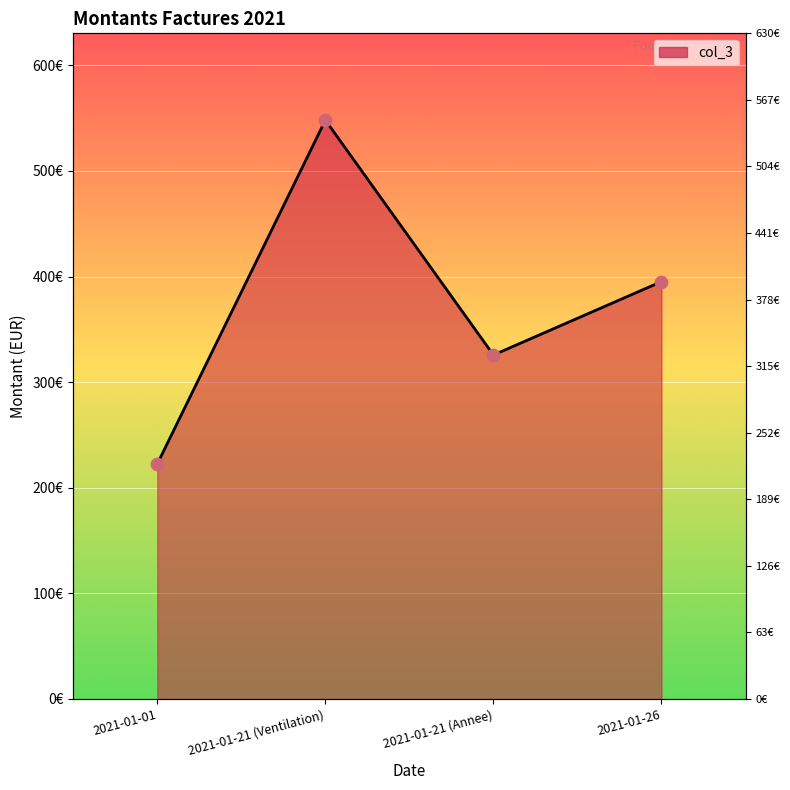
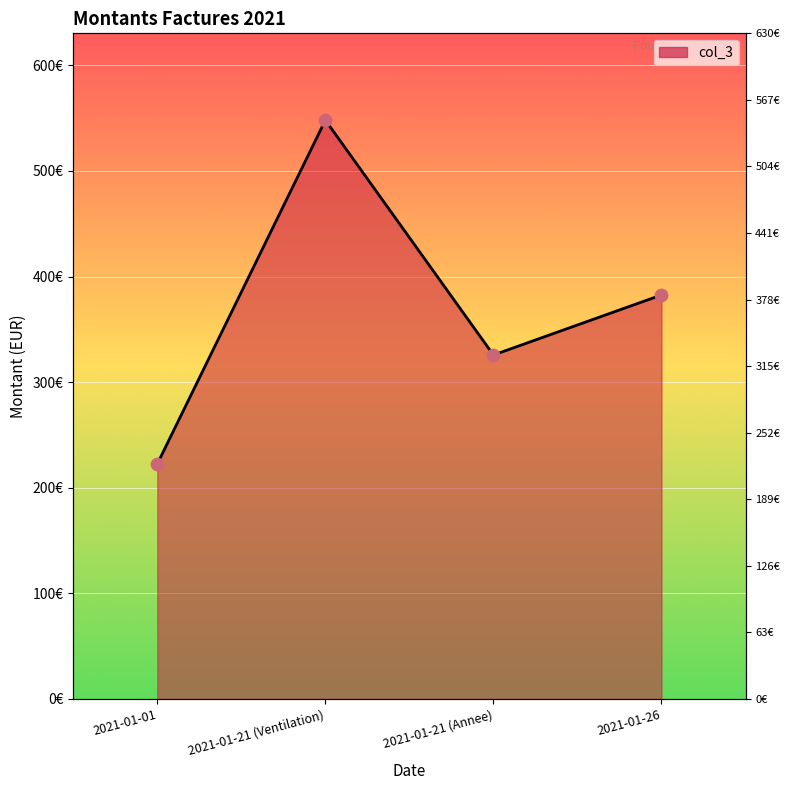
2021-01-26: 395€ -> 383€
